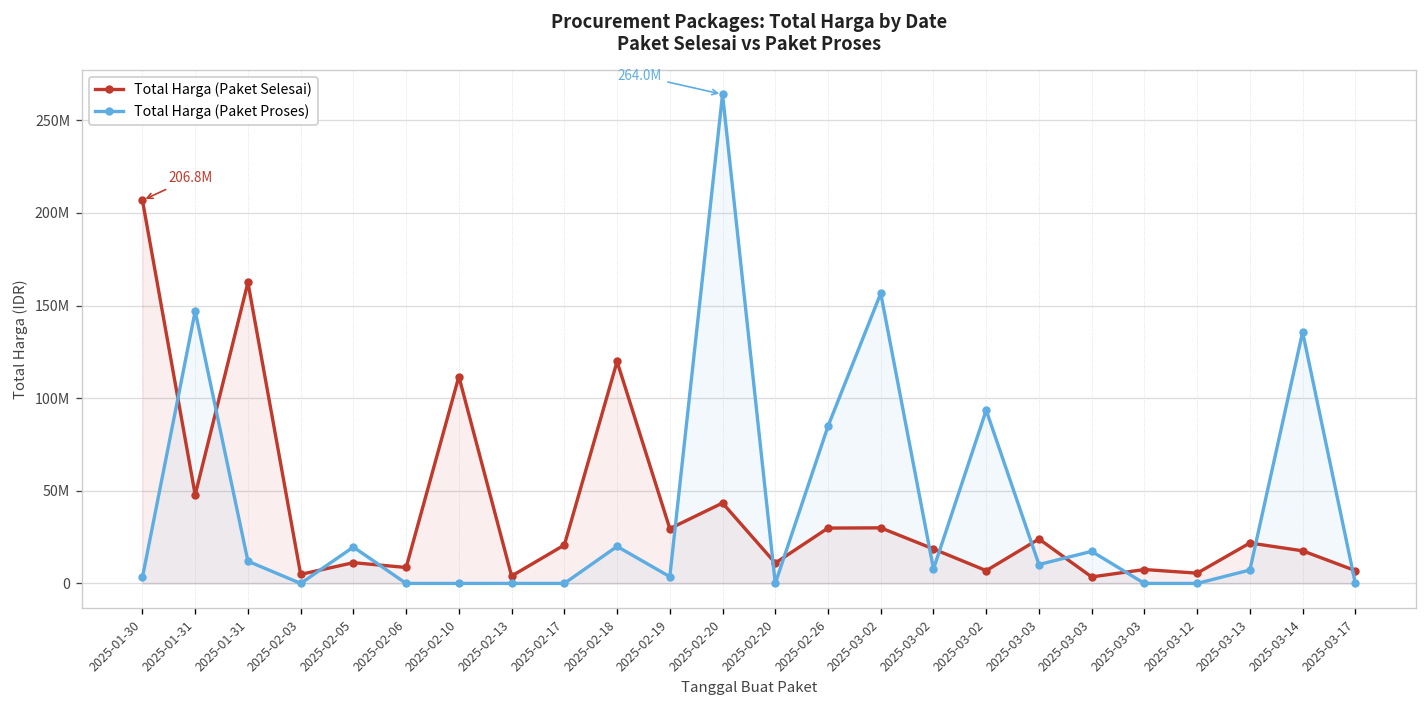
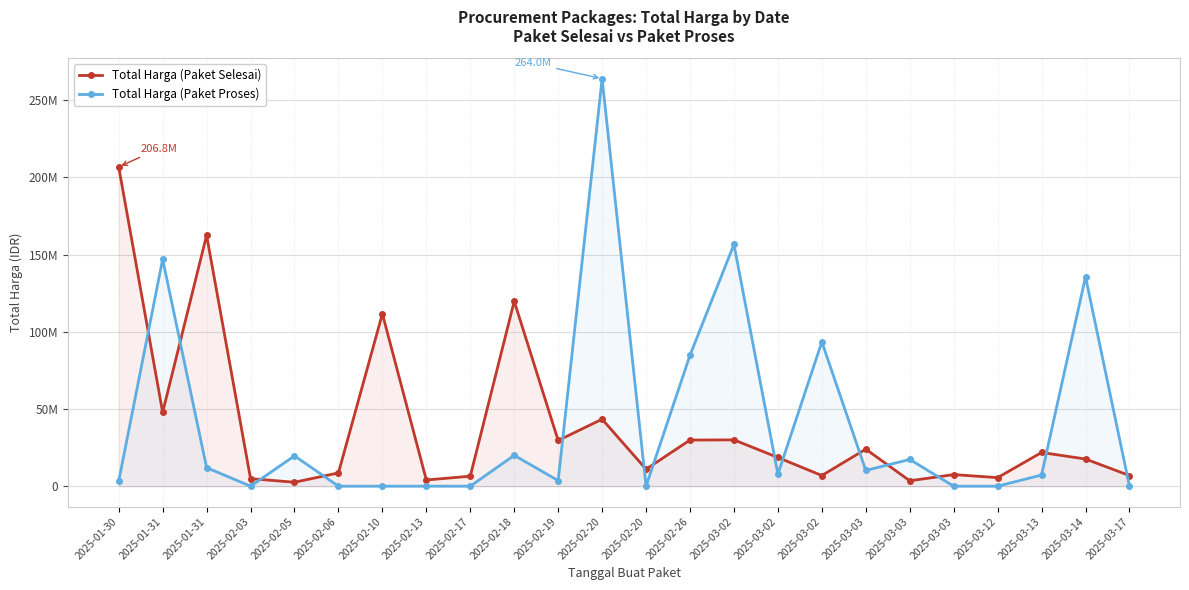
Total Harga (Paket Selesai), 2025-02-05: 11000000 -> 3000000
Total Harga (Paket Selesai), 2025-02-17: 21000000 -> 6000000
